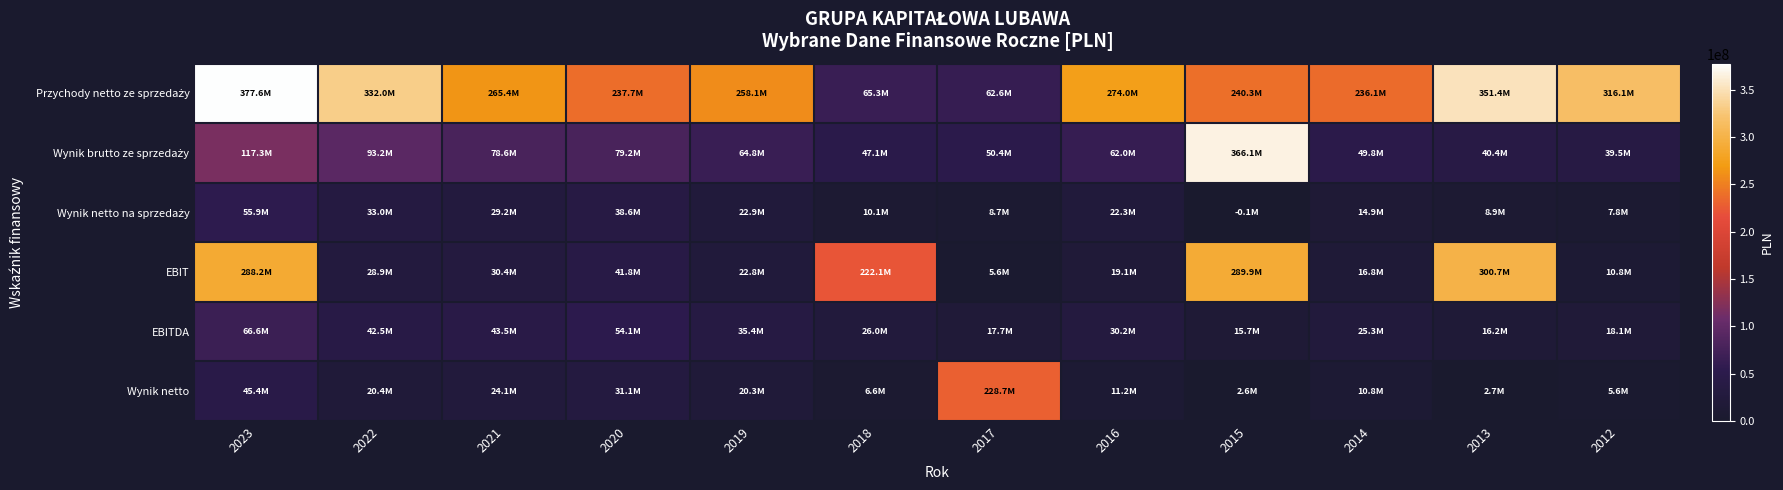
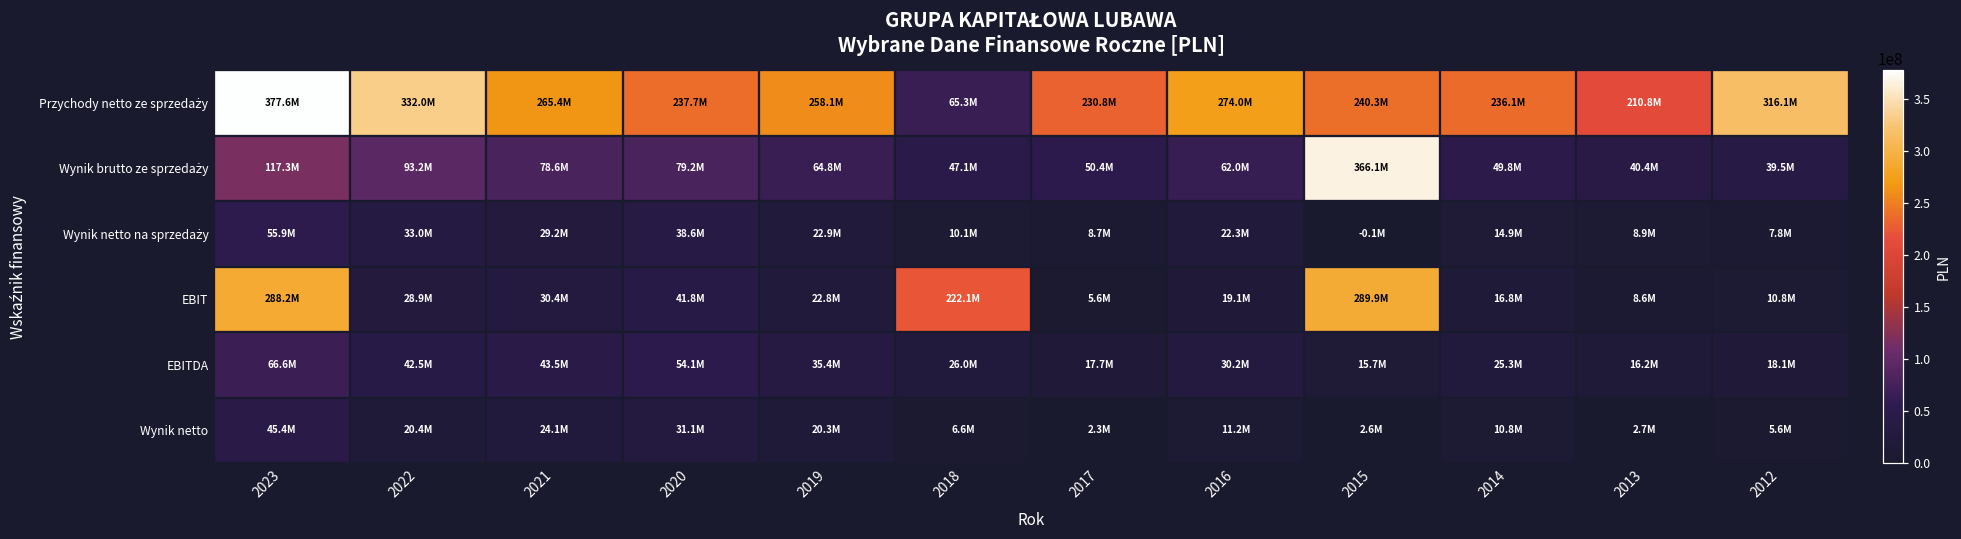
Przychody netto ze sprzedaży, 2017: 62.6M -> 230.8M
Przychody netto ze sprzedaży, 2013: 351.4M -> 210.8M
EBIT, 2013: 300.7M -> 8.6M
Wynik netto, 2017: 228.7M -> 2.3M
